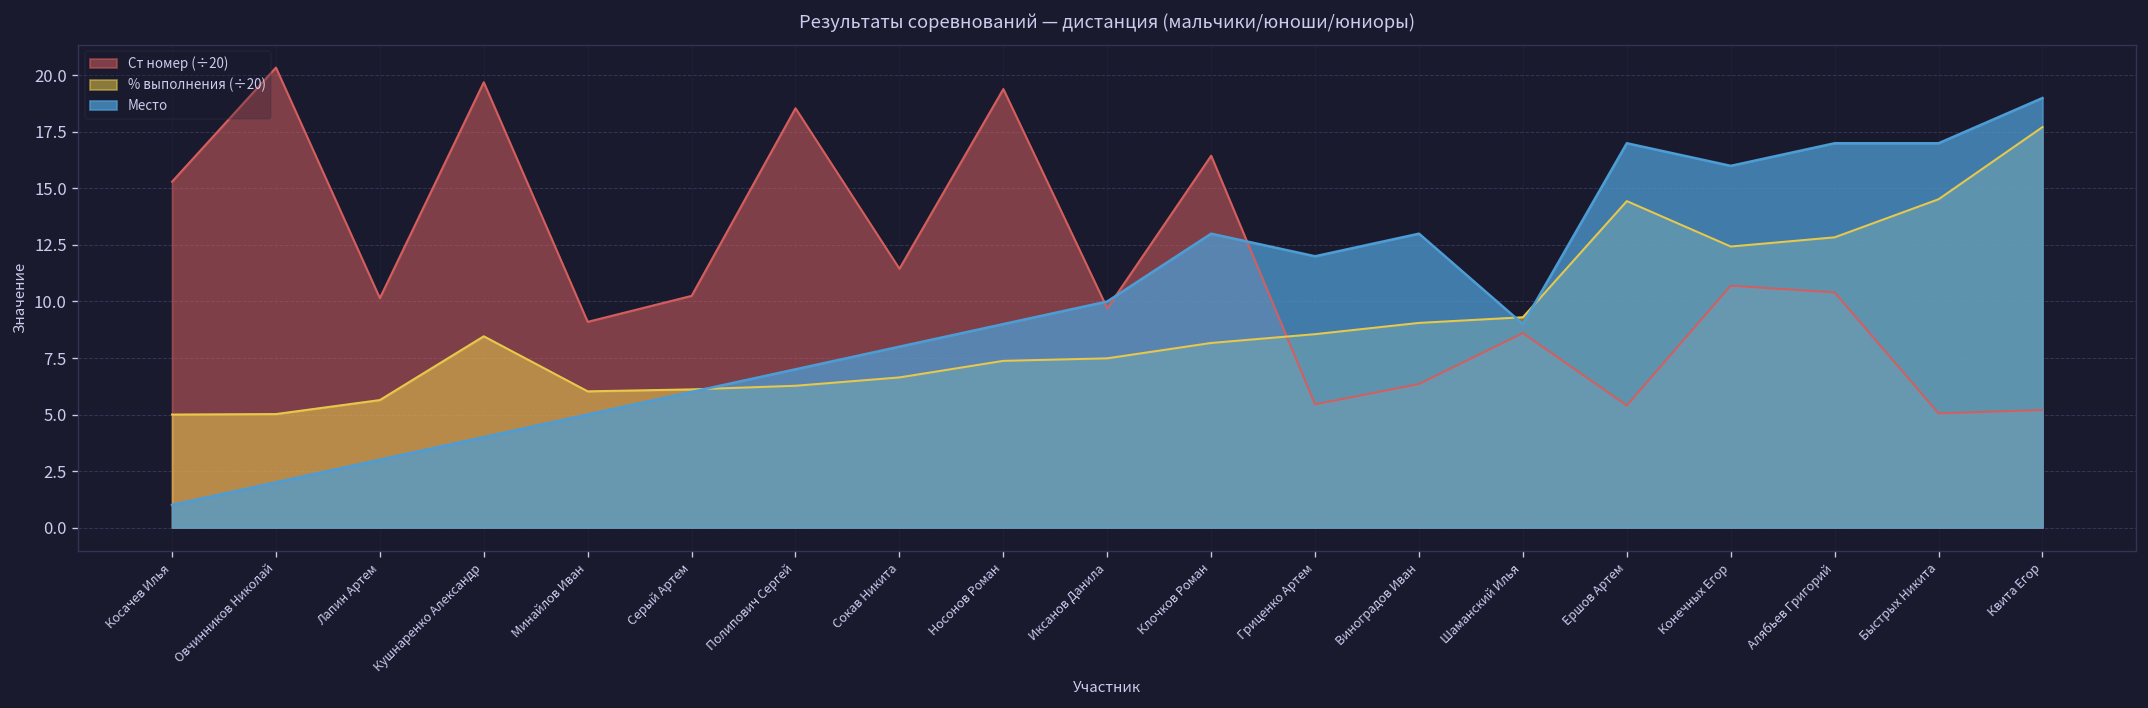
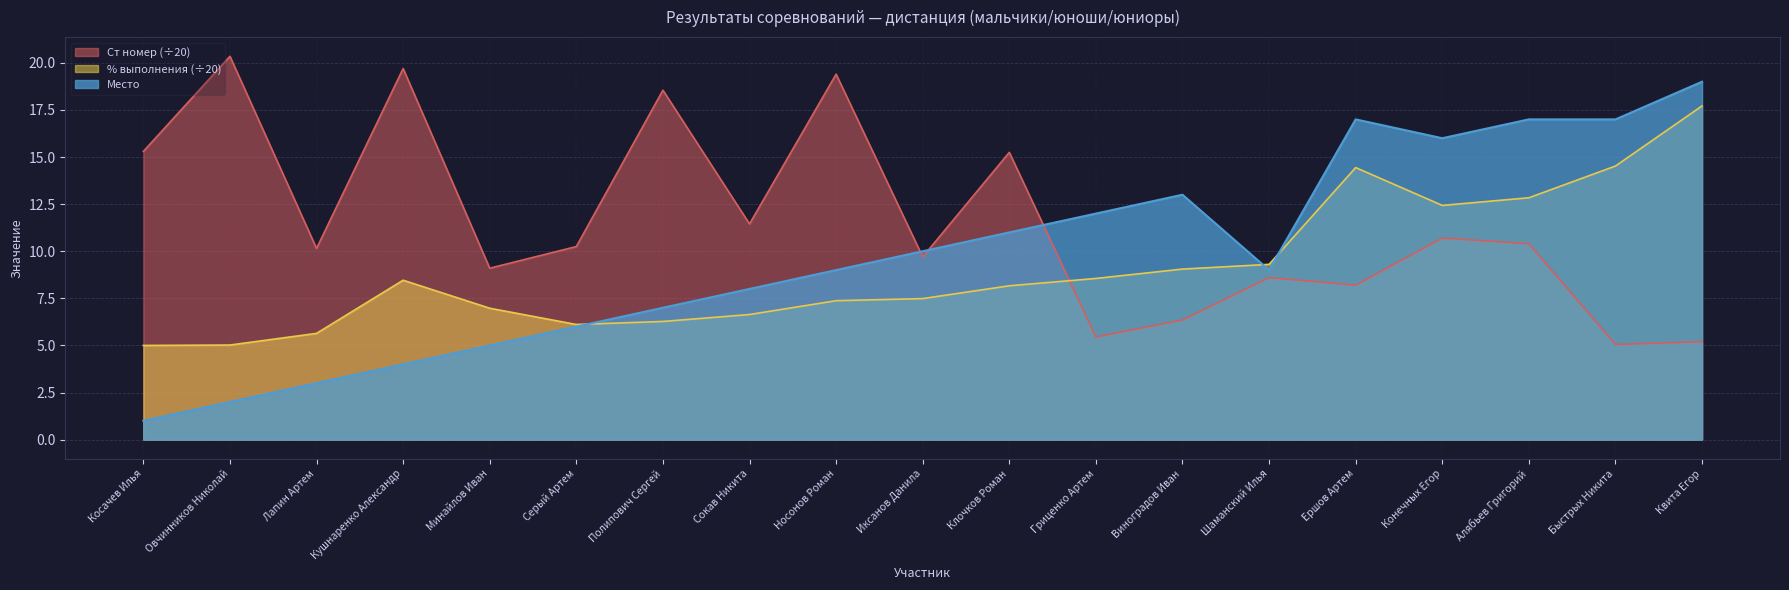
% выполнения (÷20), Минайлов Иван: 6.0 -> 7.0
Ст номер (÷20), Клочков Роман: 16.5 -> 15.3
Место, Клочков Роман: 13 -> 11
Ст номер (÷20), Ершов Артем: 5.4 -> 8.2
